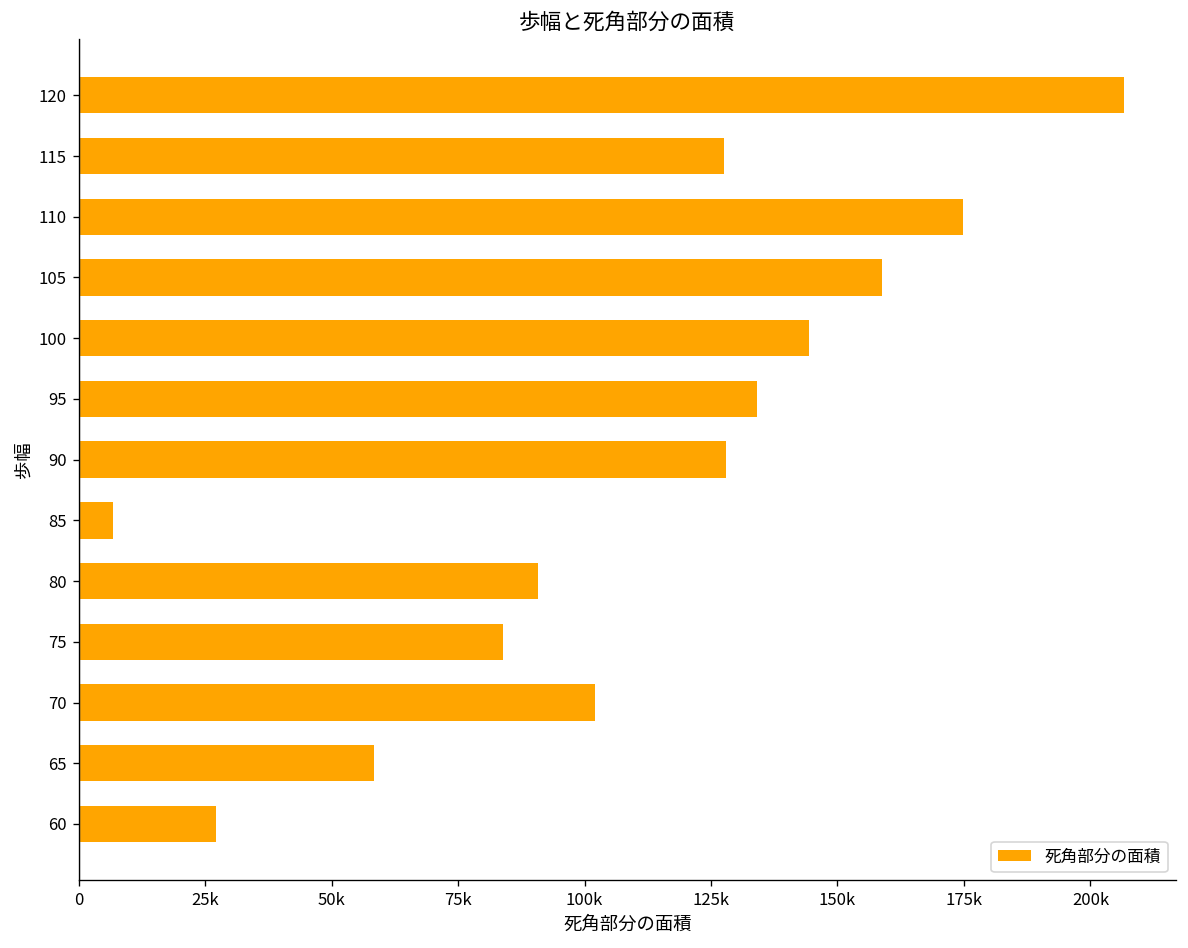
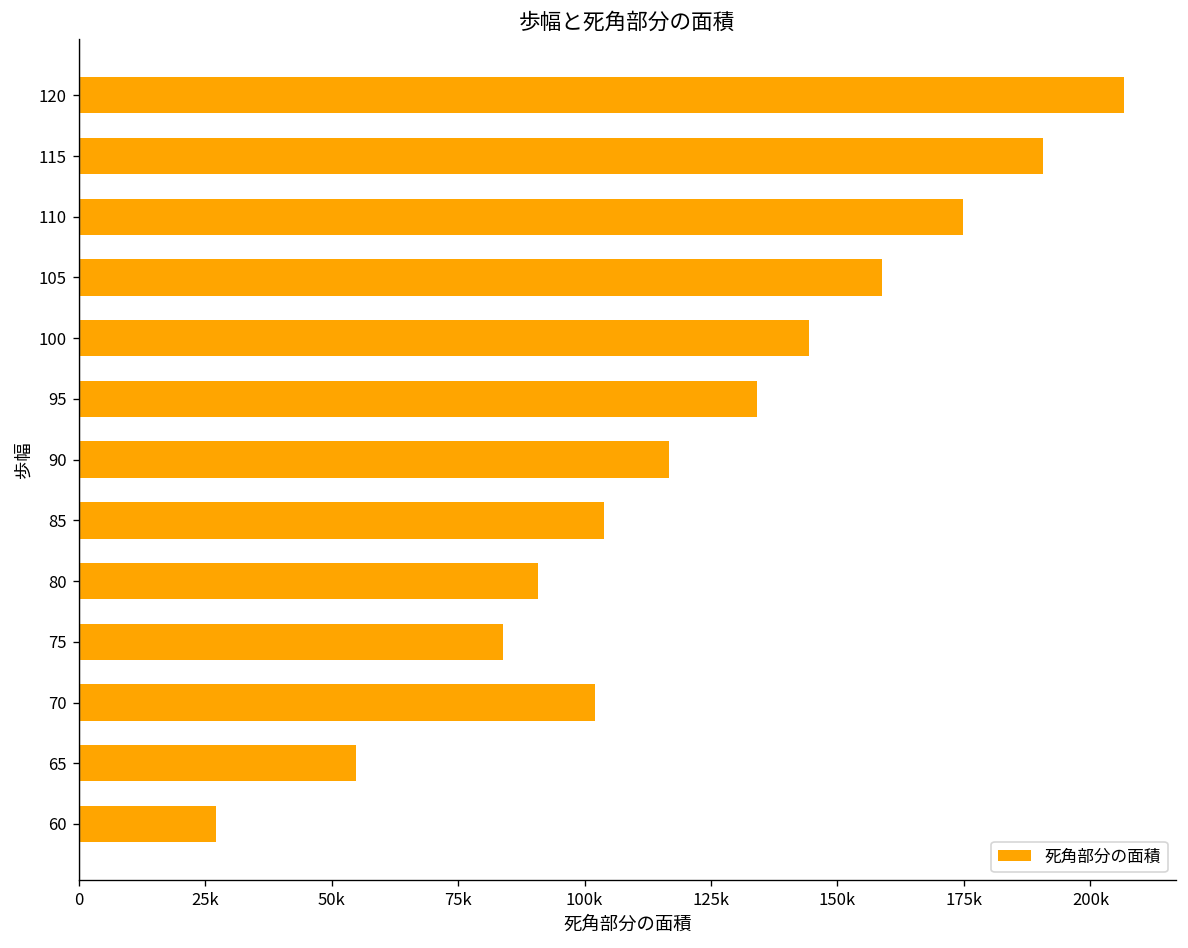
115: 128000 -> 191000
90: 128000 -> 117000
85: 7000 -> 104000
65: 58000 -> 55000
